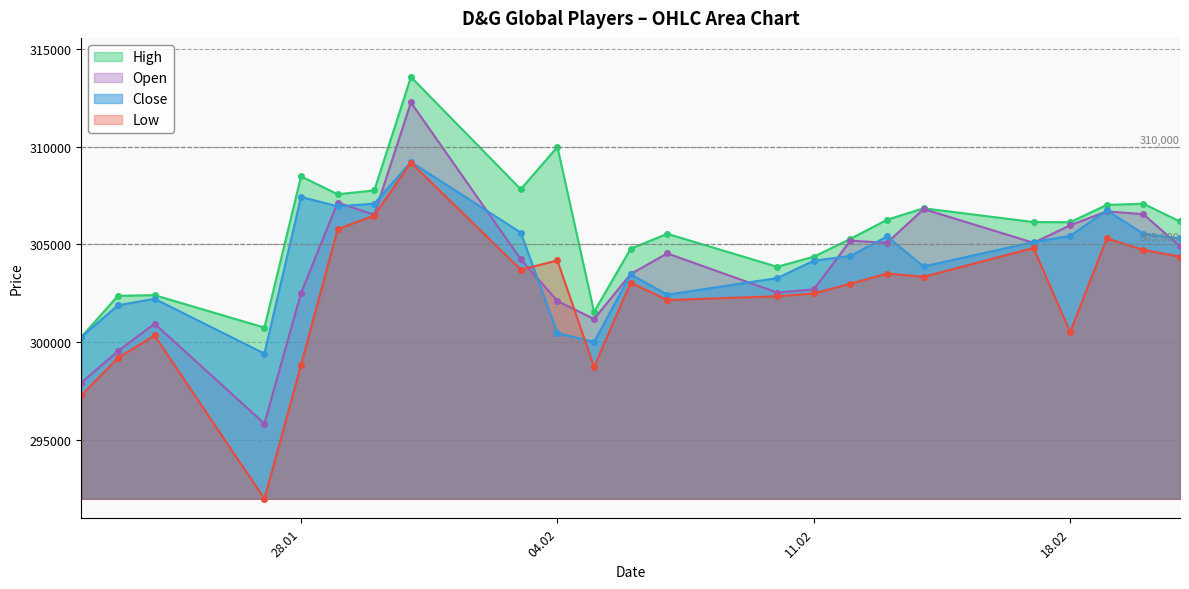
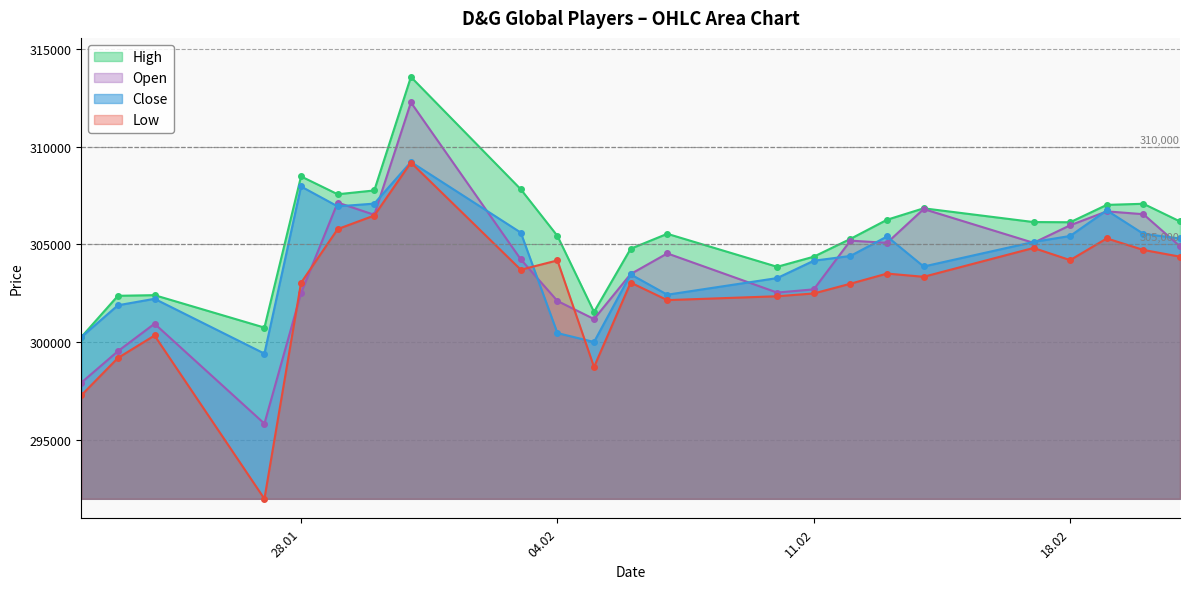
Close, 28.01: 307400 -> 308000
Low, 28.01: 298800 -> 303000
High, 04.02: 310000 -> 305400
Low, 18.02: 300500 -> 304200
